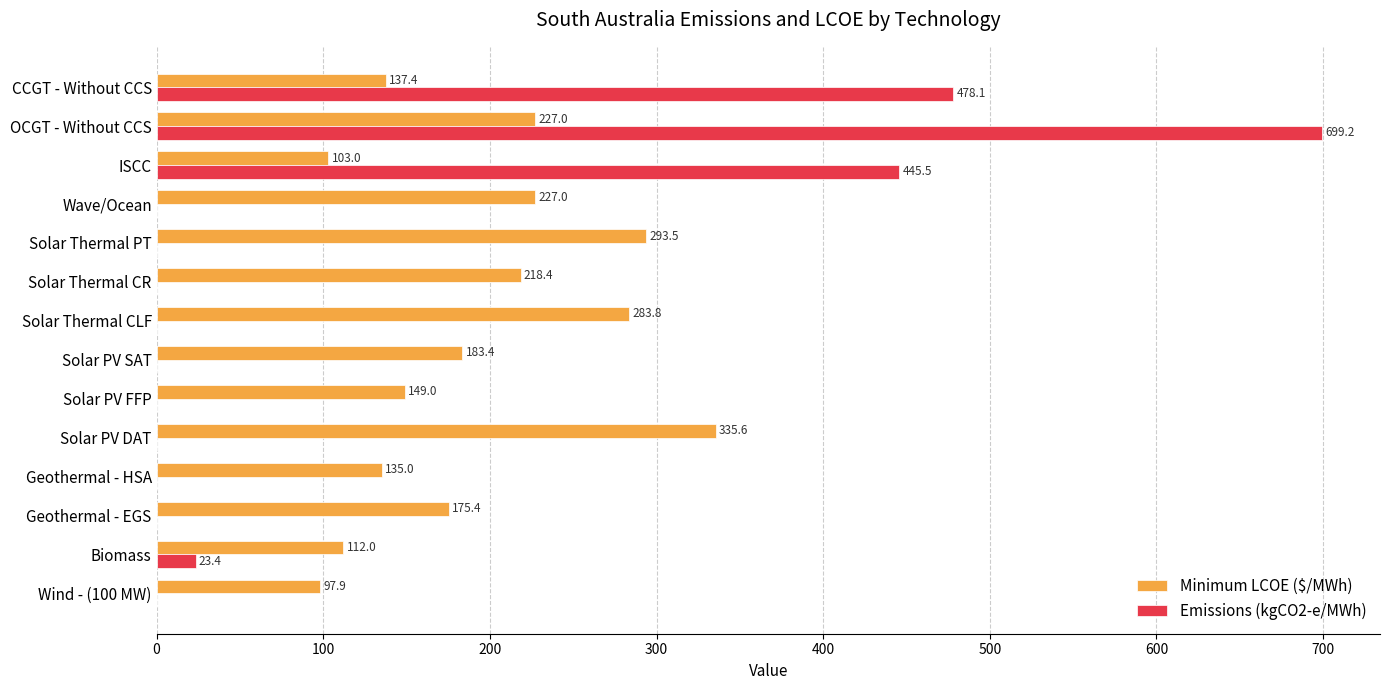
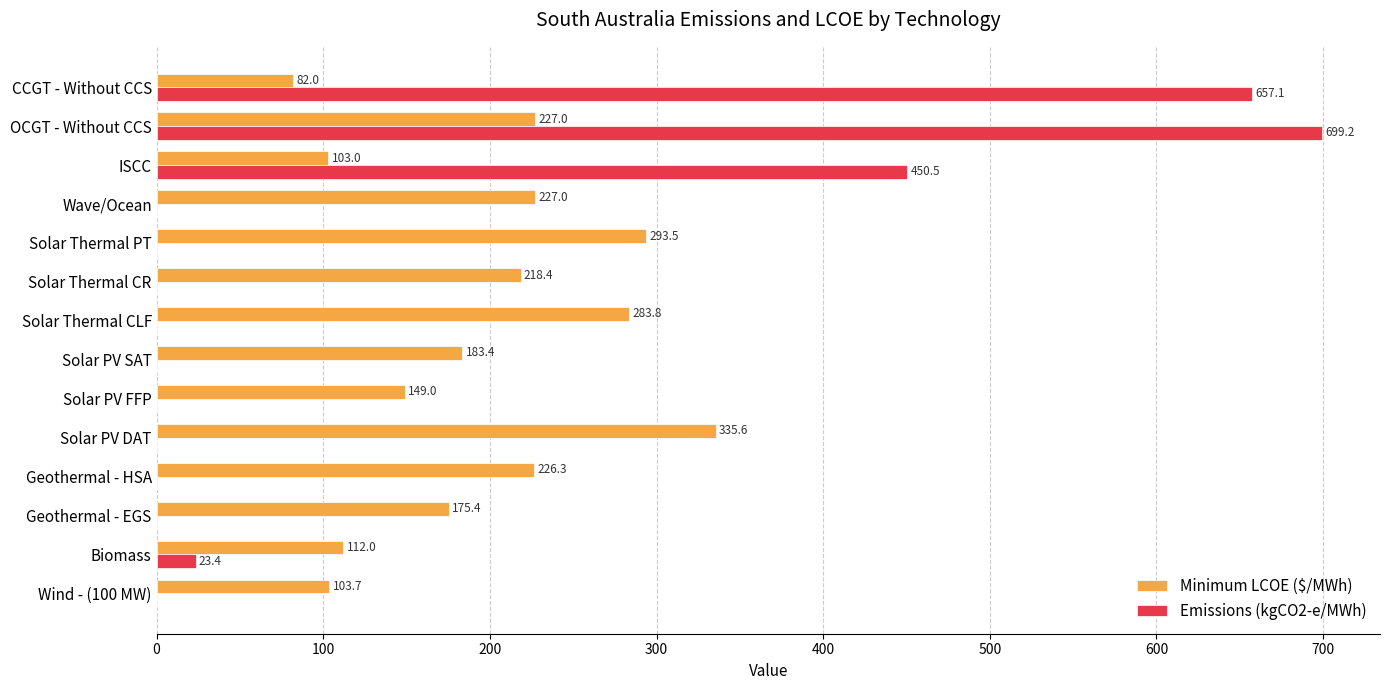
Minimum LCOE ($/MWh), CCGT - Without CCS: 137.4 -> 82.0
Emissions (kgCO2-e/MWh), CCGT - Without CCS: 478.1 -> 657.1
Emissions (kgCO2-e/MWh), ISCC: 445.5 -> 450.5
Minimum LCOE ($/MWh), Geothermal - HSA: 135.0 -> 226.3
Minimum LCOE ($/MWh), Wind - (100 MW): 97.9 -> 103.7
